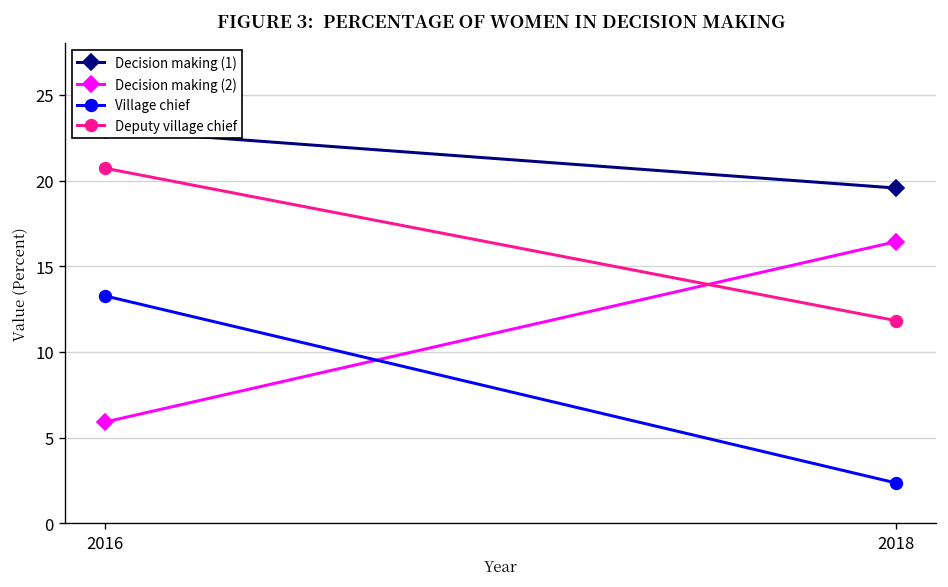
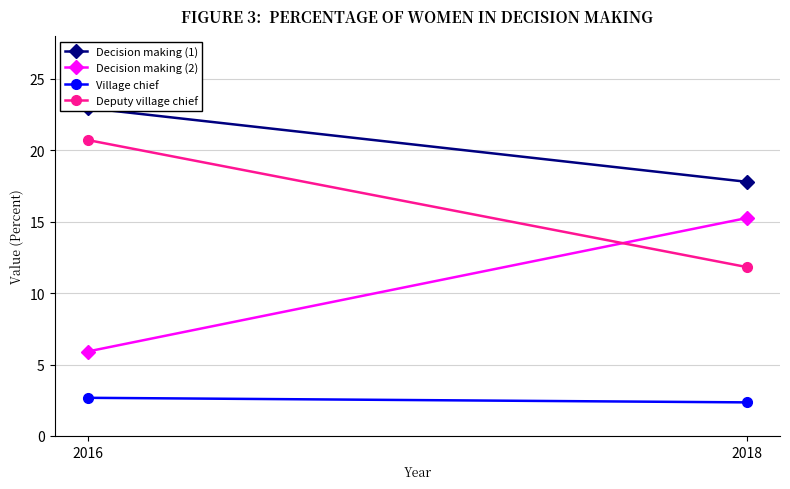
Village chief, 2016: 13.3 -> 2.7
Decision making (1), 2018: 19.6 -> 17.8
Decision making (2), 2018: 16.4 -> 15.3
